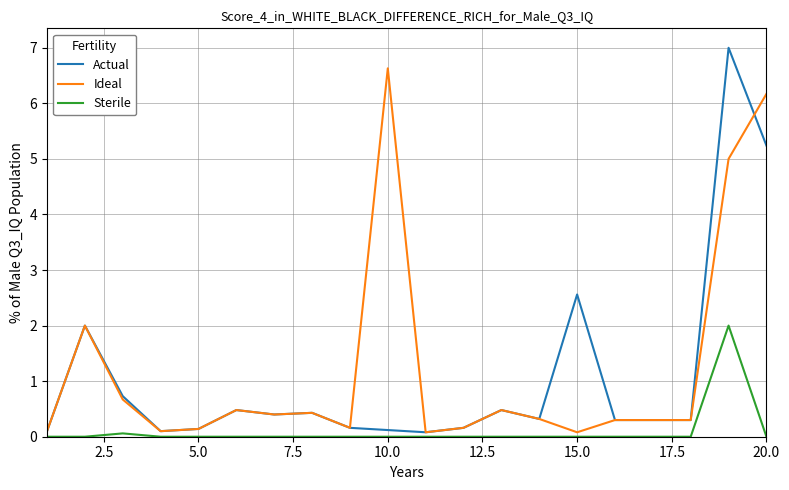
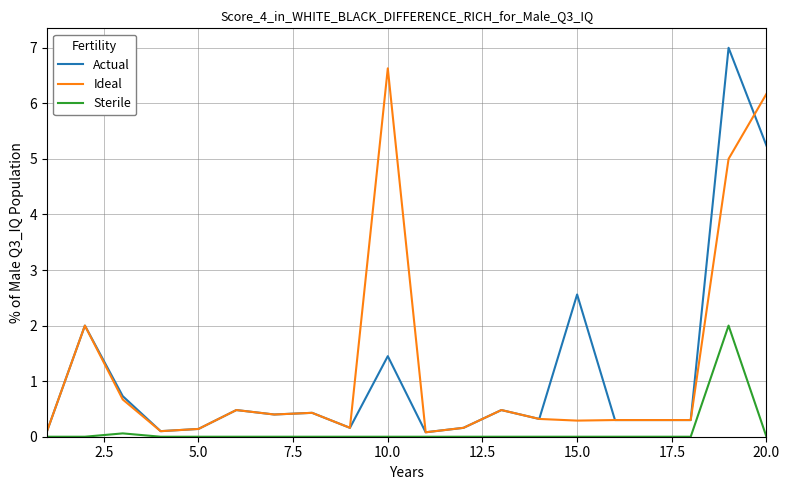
Actual, 10.0: 0.1 -> 1.5
Ideal, 15.0: 0.1 -> 0.3
